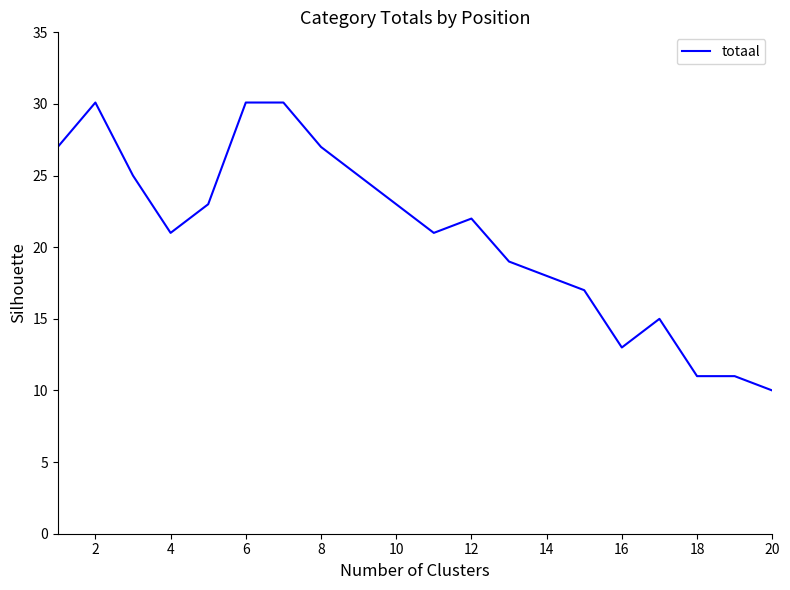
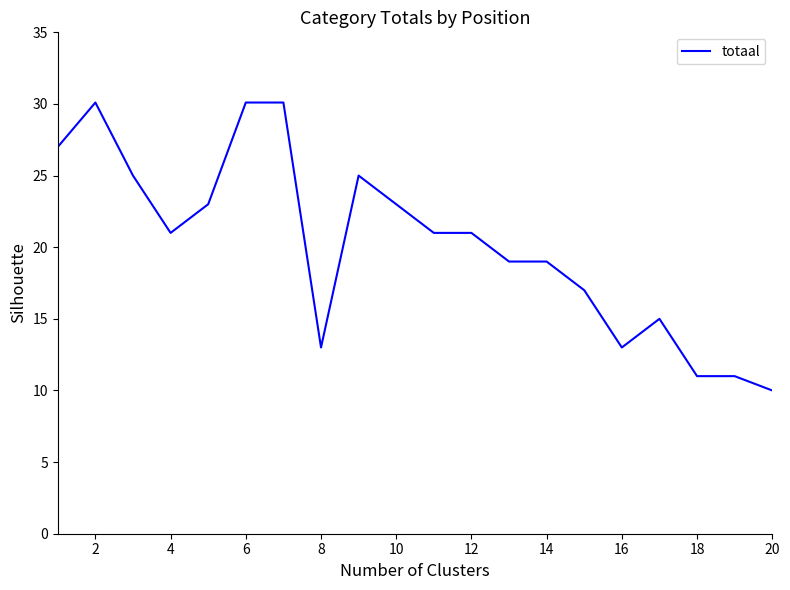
8: 27 -> 13
12: 22 -> 21
14: 18 -> 19
